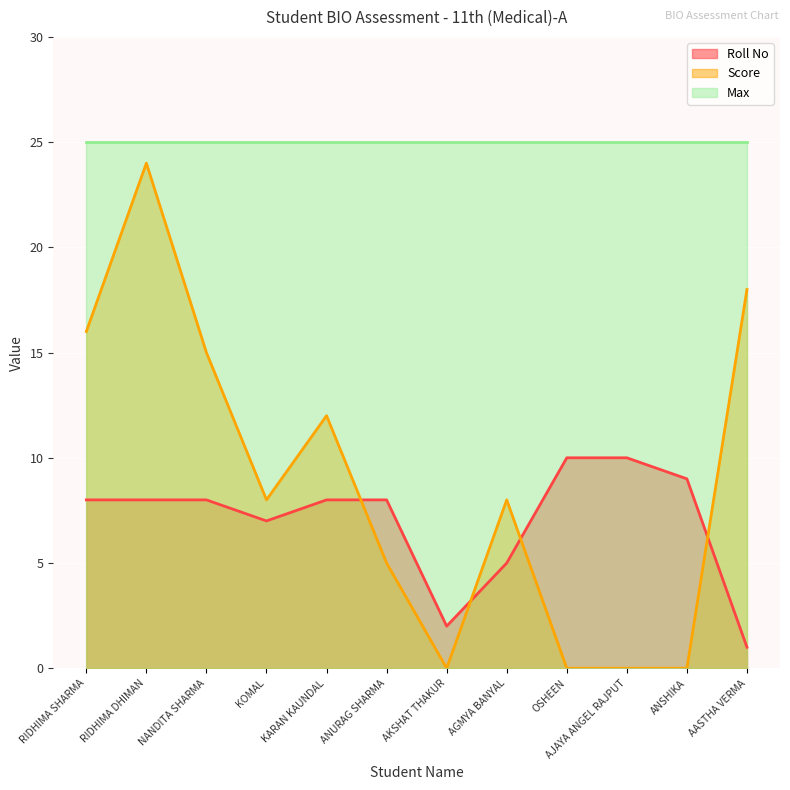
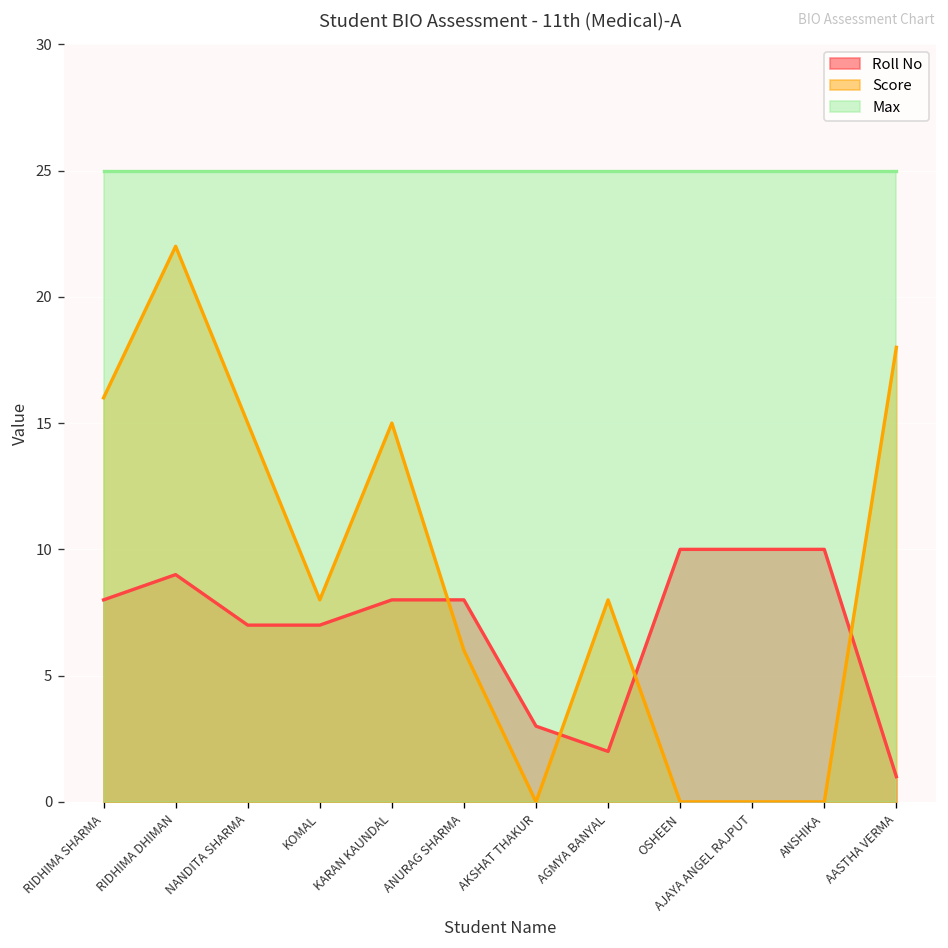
Roll No, RIDHIMA DHIMAN: 8 -> 9
Score, RIDHIMA DHIMAN: 24 -> 22
Roll No, NANDITA SHARMA: 8 -> 7
Score, KARAN KAUNDAL: 12 -> 15
Score, ANURAG SHARMA: 5 -> 6
Roll No, AKSHAT THAKUR: 2 -> 3
Roll No, AGMYA BANYAL: 5 -> 2
Roll No, ANSHIKA: 9 -> 10
